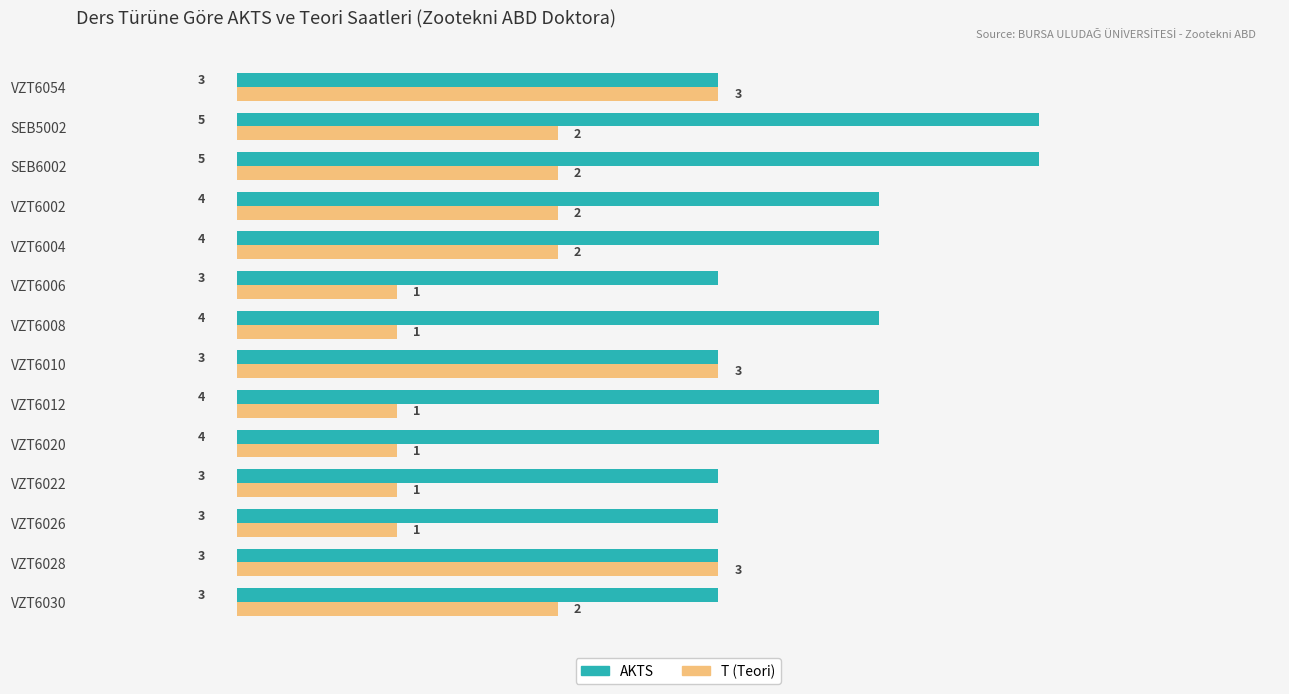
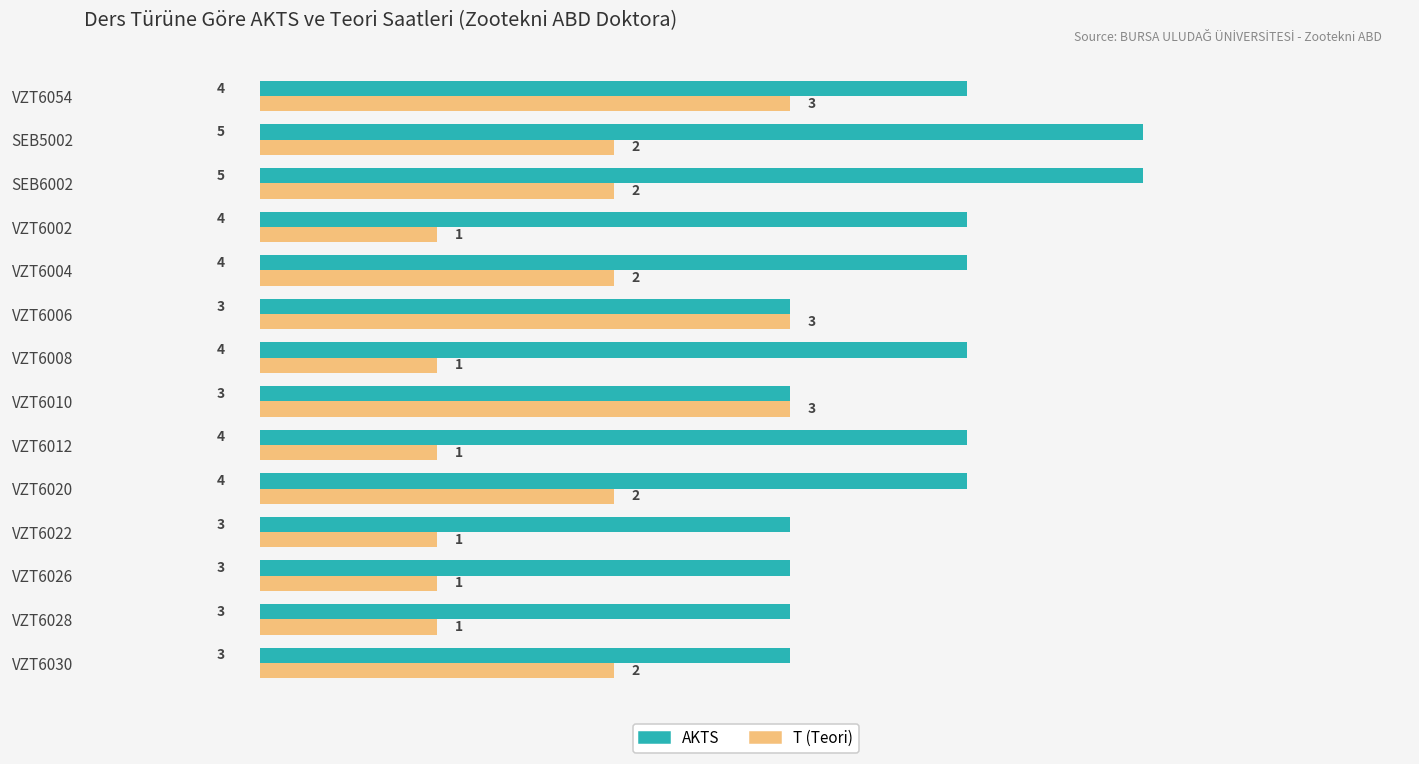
AKTS, VZT6054: 3 -> 4
T (Teori), VZT6002: 2 -> 1
T (Teori), VZT6006: 1 -> 3
T (Teori), VZT6020: 1 -> 2
T (Teori), VZT6028: 3 -> 1
